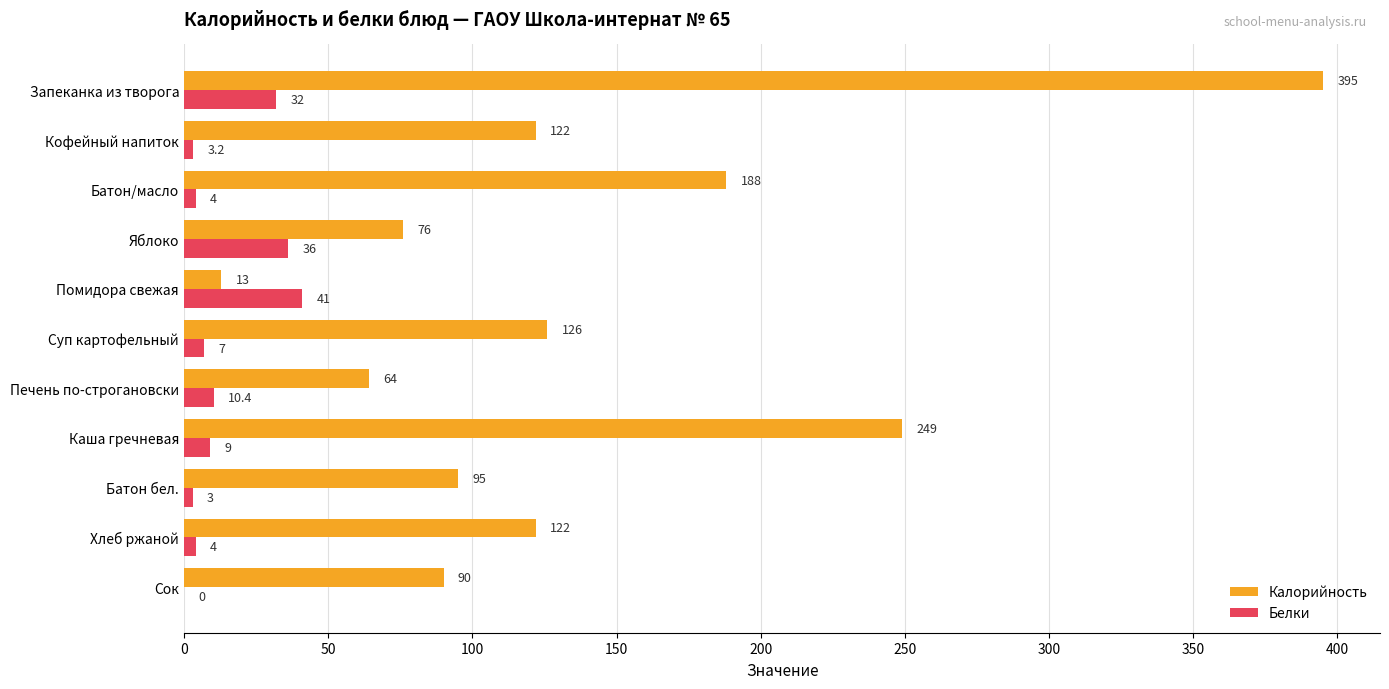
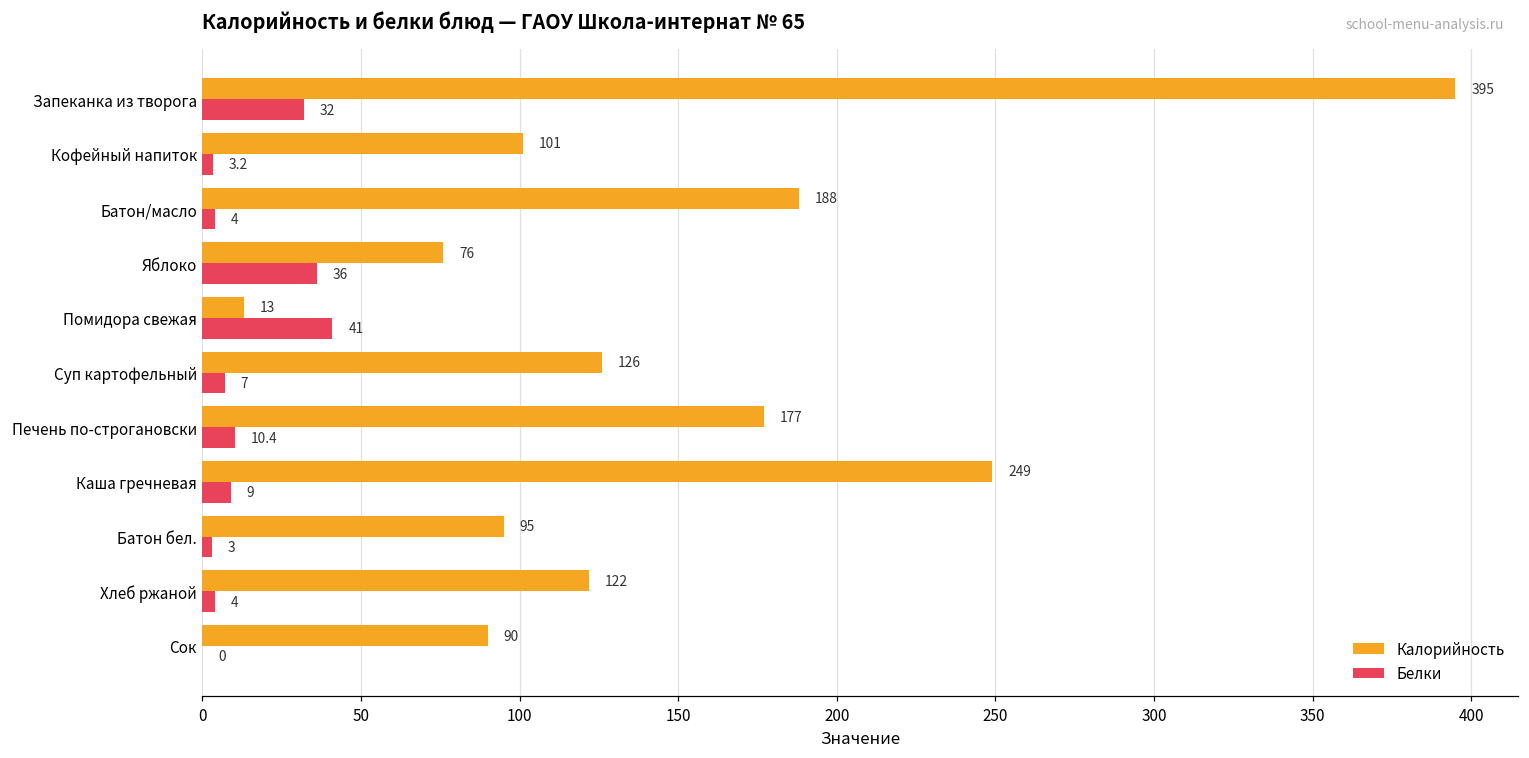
Калорийность, Кофейный напиток: 122 -> 101
Калорийность, Печень по-строгановски: 64 -> 177
